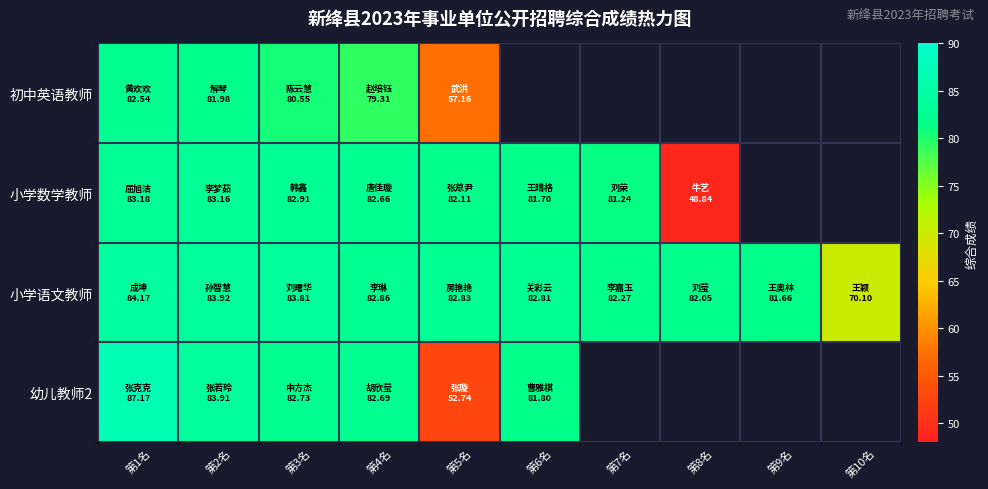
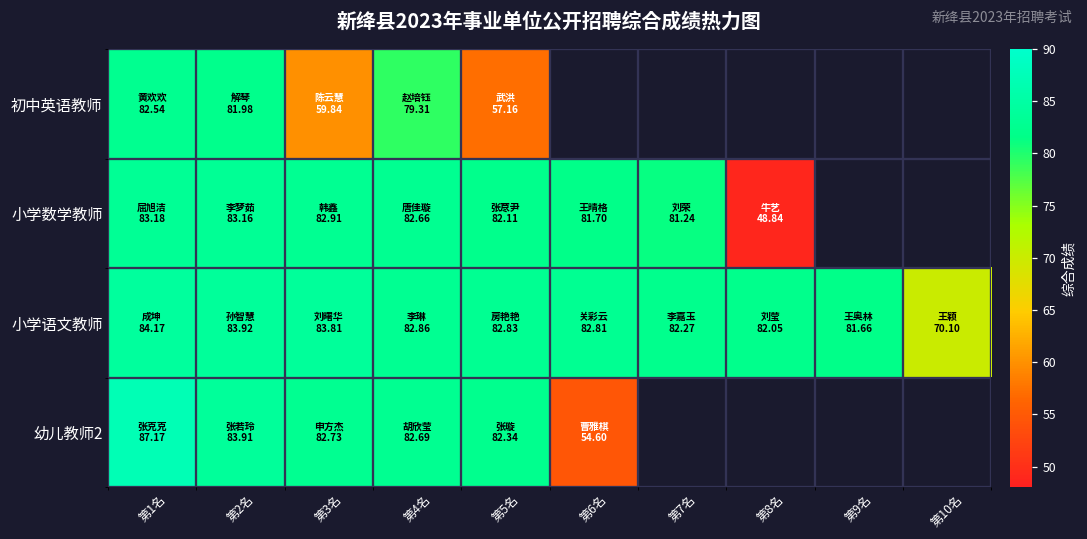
初中英语教师, 第3名: 80.55 -> 59.84
幼儿教师2, 第5名: 52.74 -> 82.34
幼儿教师2, 第6名: 81.80 -> 54.60
